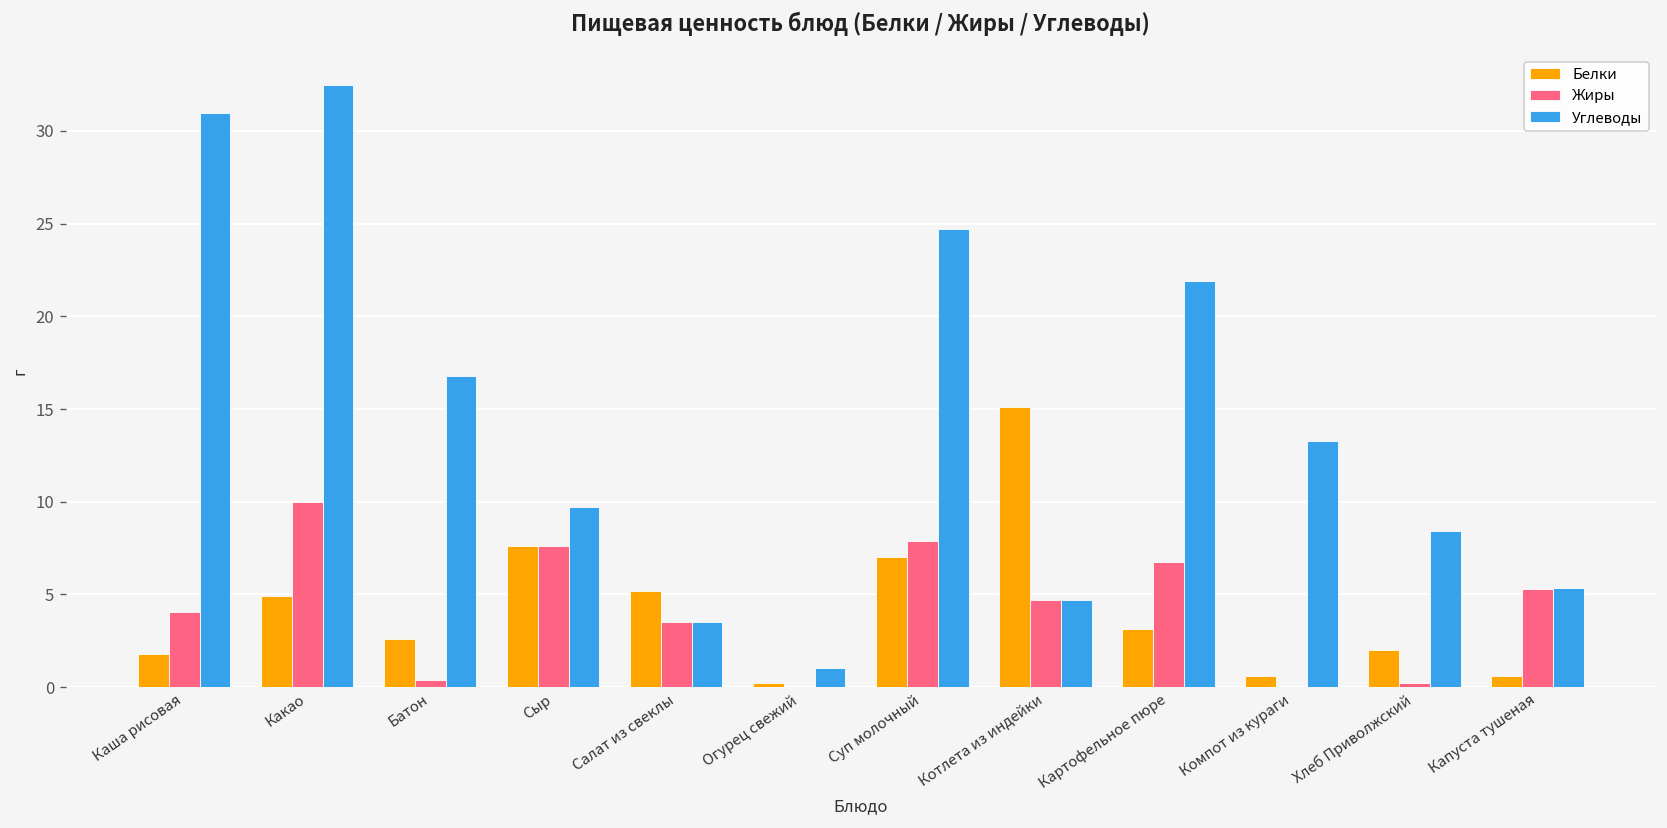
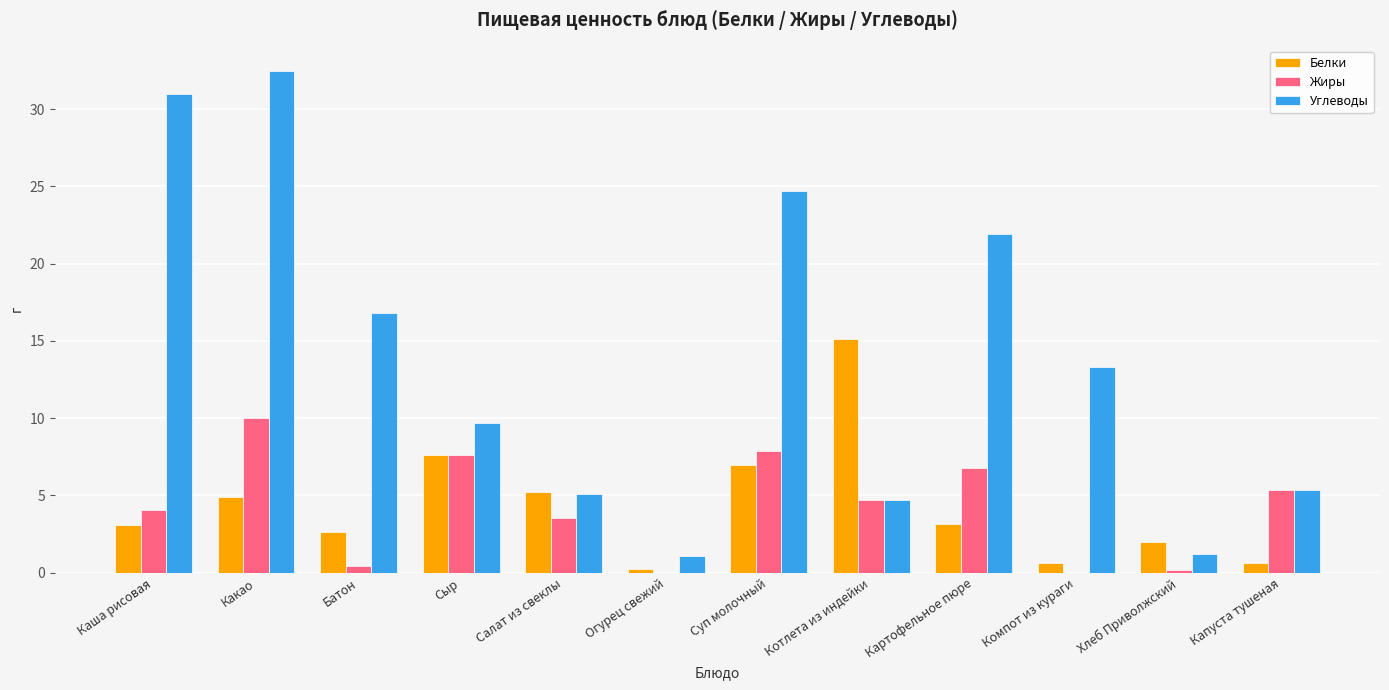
Белки, Каша рисовая: 1.8 -> 3.1
Углеводы, Салат из свеклы: 3.5 -> 5.1
Углеводы, Хлеб Приволжский: 8.4 -> 1.2
